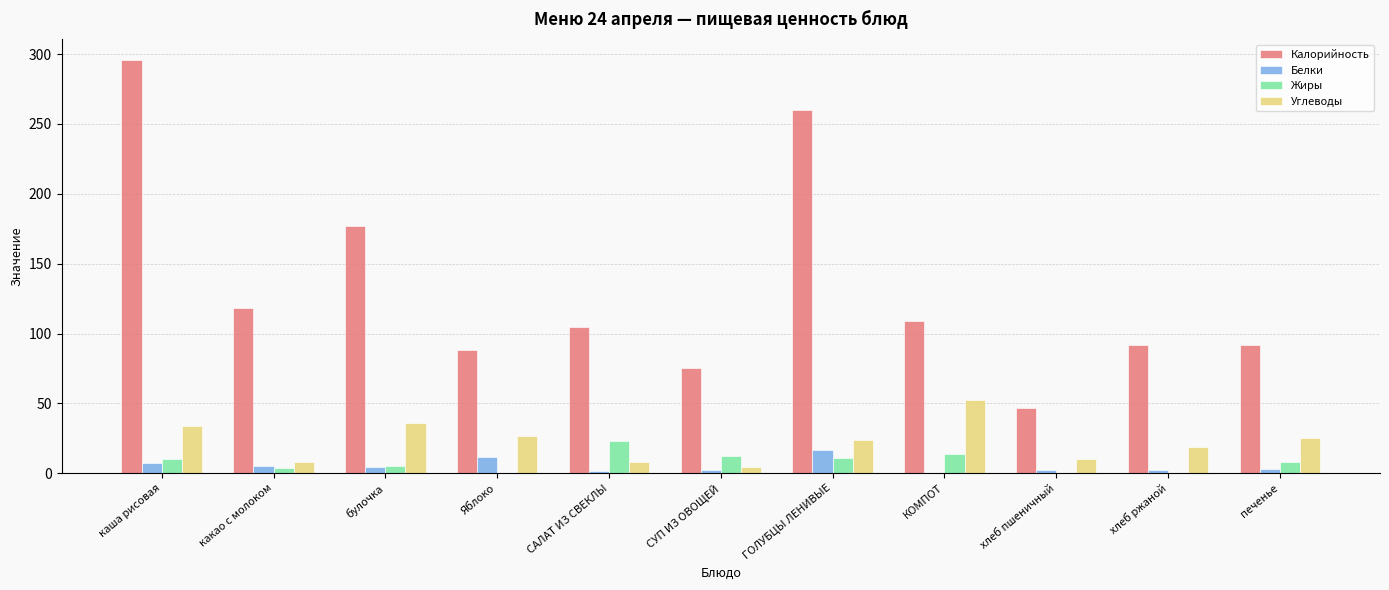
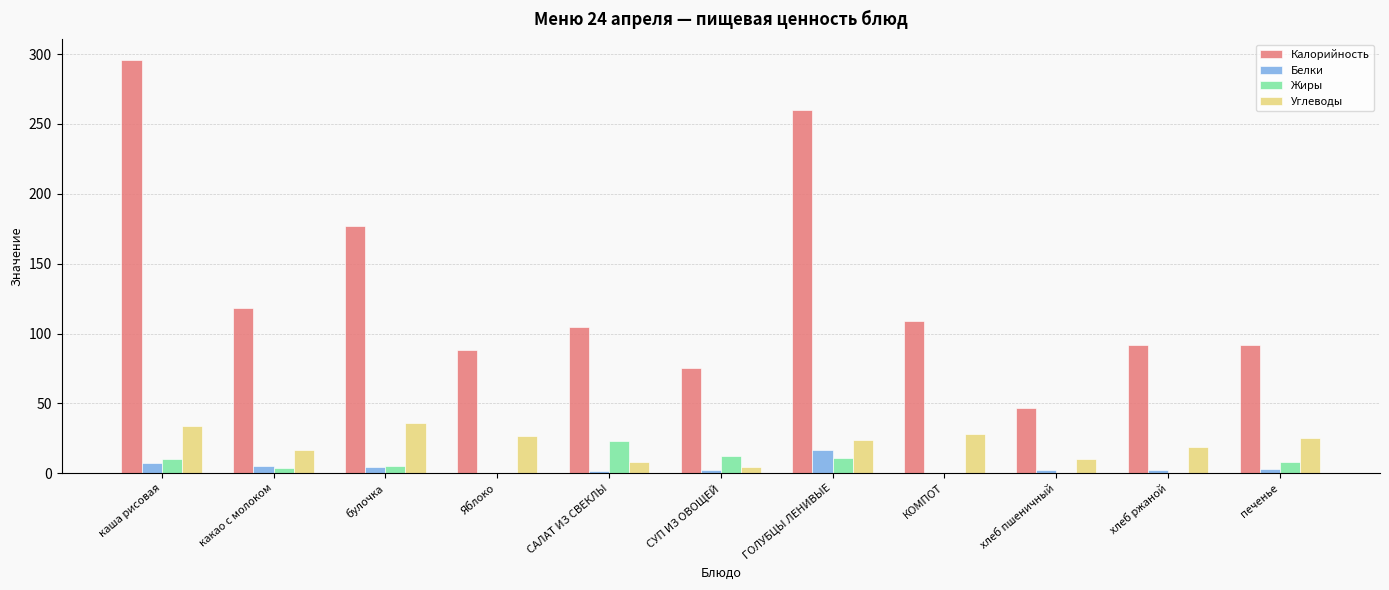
Углеводы, какао с молоком: 8 -> 17
Белки, Яблоко: 11 -> 0
Жиры, КОМПОТ: 14 -> 0
Углеводы, КОМПОТ: 52 -> 28
